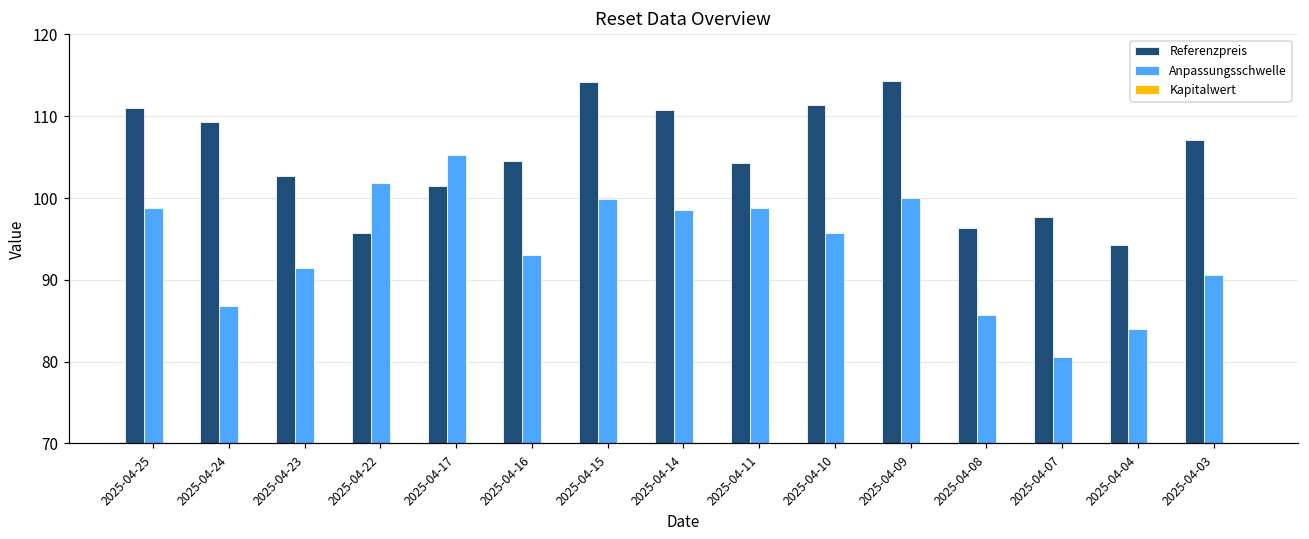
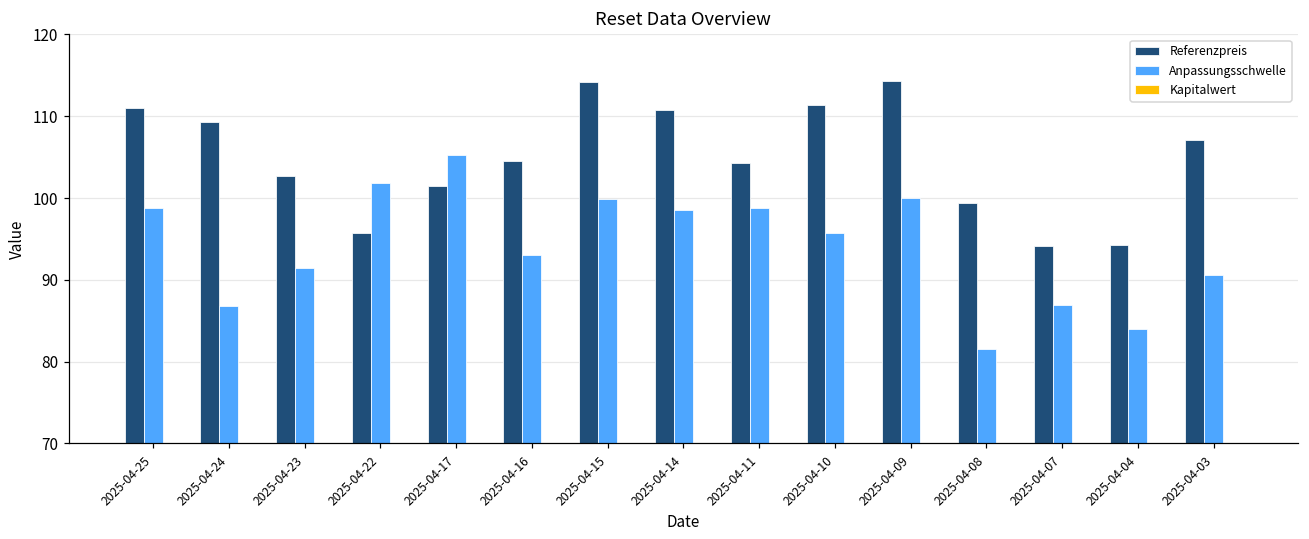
Referenzpreis, 2025-04-08: 96 -> 99
Anpassungsschwelle, 2025-04-08: 86 -> 82
Referenzpreis, 2025-04-07: 98 -> 94
Anpassungsschwelle, 2025-04-07: 81 -> 87
